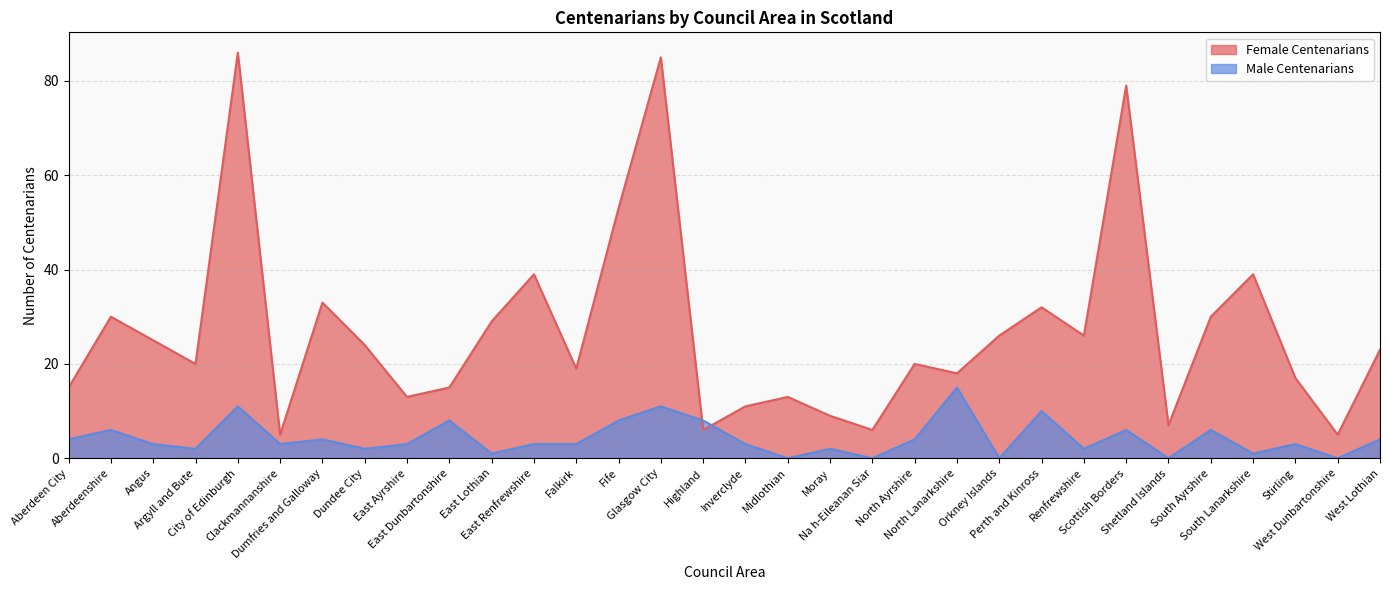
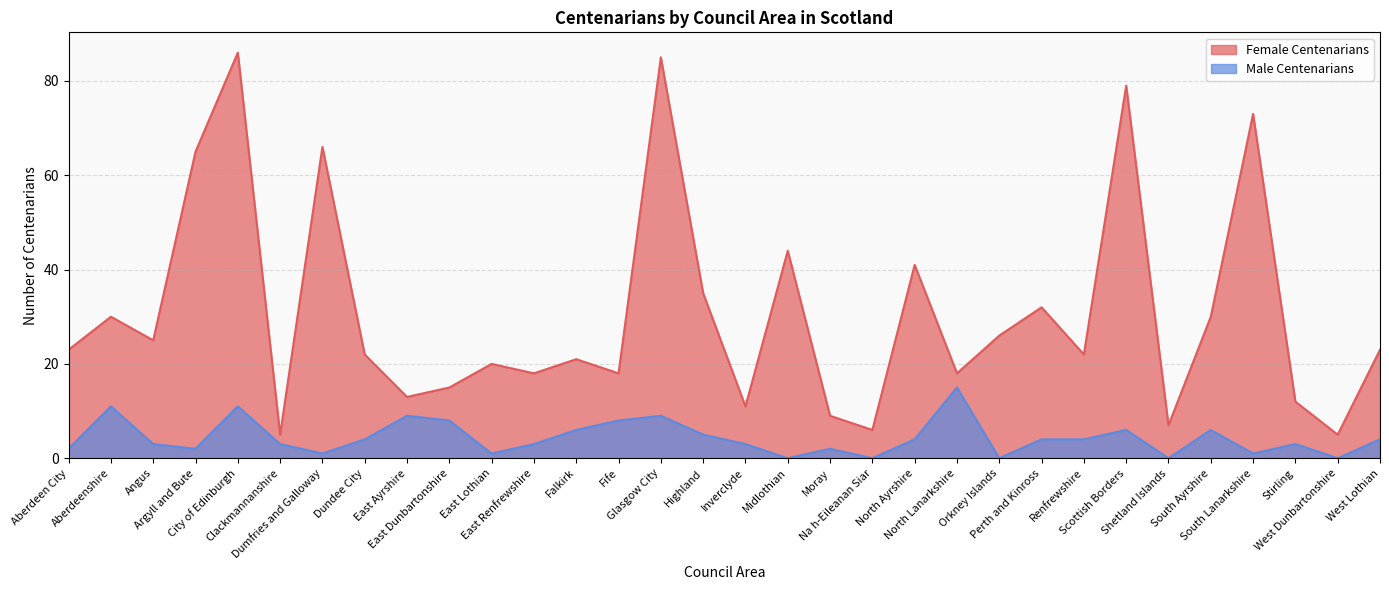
Female Centenarians, Aberdeen City: 15 -> 23
Male Centenarians, Aberdeen City: 4 -> 2
Male Centenarians, Aberdeenshire: 6 -> 11
Female Centenarians, Argyll and Bute: 20 -> 65
Female Centenarians, Dumfries and Galloway: 33 -> 66
Male Centenarians, Dumfries and Galloway: 4 -> 1
Female Centenarians, Dundee City: 24 -> 22
Male Centenarians, Dundee City: 2 -> 4
Male Centenarians, East Ayrshire: 3 -> 9
Female Centenarians, East Lothian: 29 -> 20
Female Centenarians, East Renfrewshire: 39 -> 18
Female Centenarians, Falkirk: 19 -> 21
Male Centenarians, Falkirk: 3 -> 6
Female Centenarians, Fife: 53 -> 18
Male Centenarians, Glasgow City: 11 -> 9
Female Centenarians, Highland: 6 -> 35
Male Centenarians, Highland: 8 -> 5
Female Centenarians, Midlothian: 13 -> 44
Female Centenarians, North Ayrshire: 20 -> 41
Male Centenarians, Perth and Kinross: 10 -> 4
Female Centenarians, Renfrewshire: 26 -> 22
Male Centenarians, Renfrewshire: 2 -> 4
Female Centenarians, South Lanarkshire: 39 -> 73
Female Centenarians, Stirling: 17 -> 12
